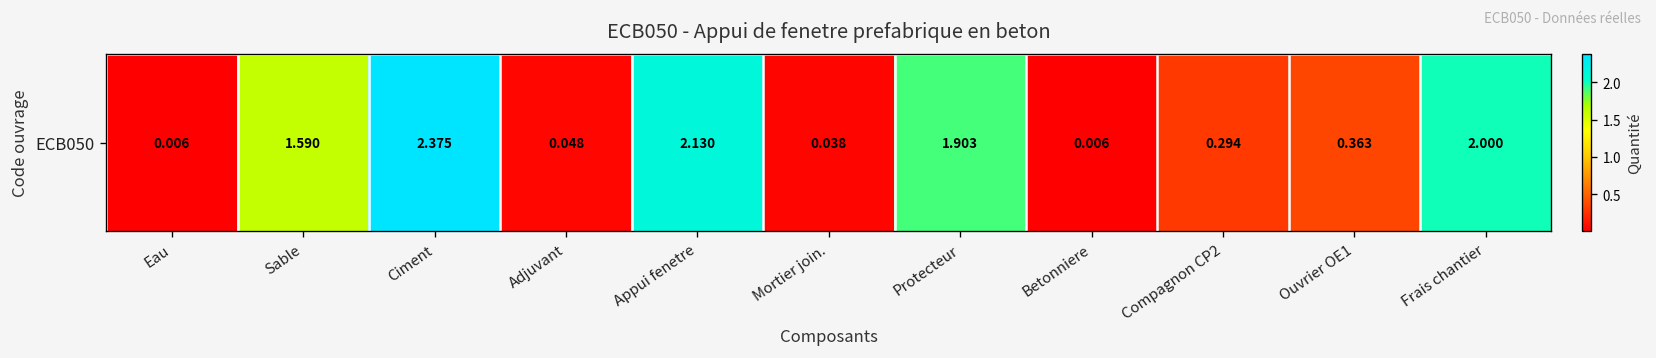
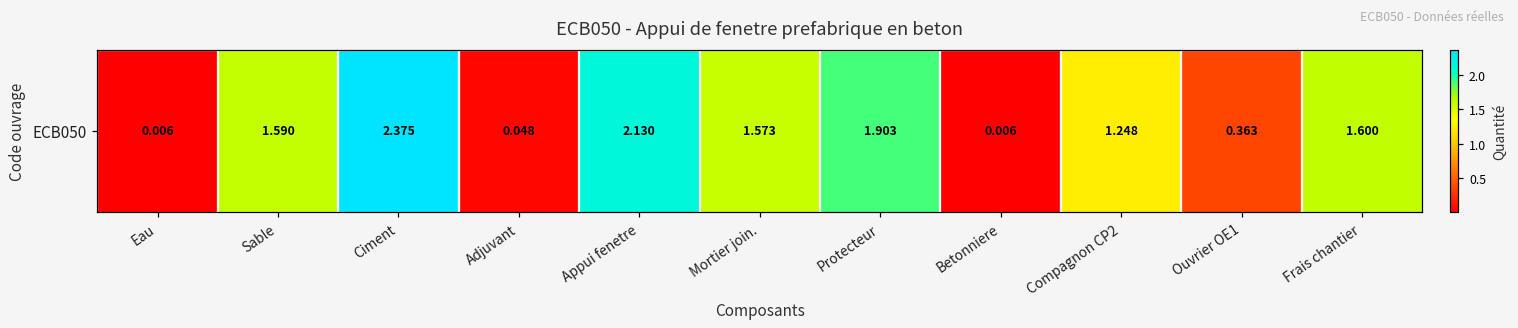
ECB050, Mortier join.: 0.038 -> 1.573
ECB050, Compagnon CP2: 0.294 -> 1.248
ECB050, Frais chantier: 2.000 -> 1.600
